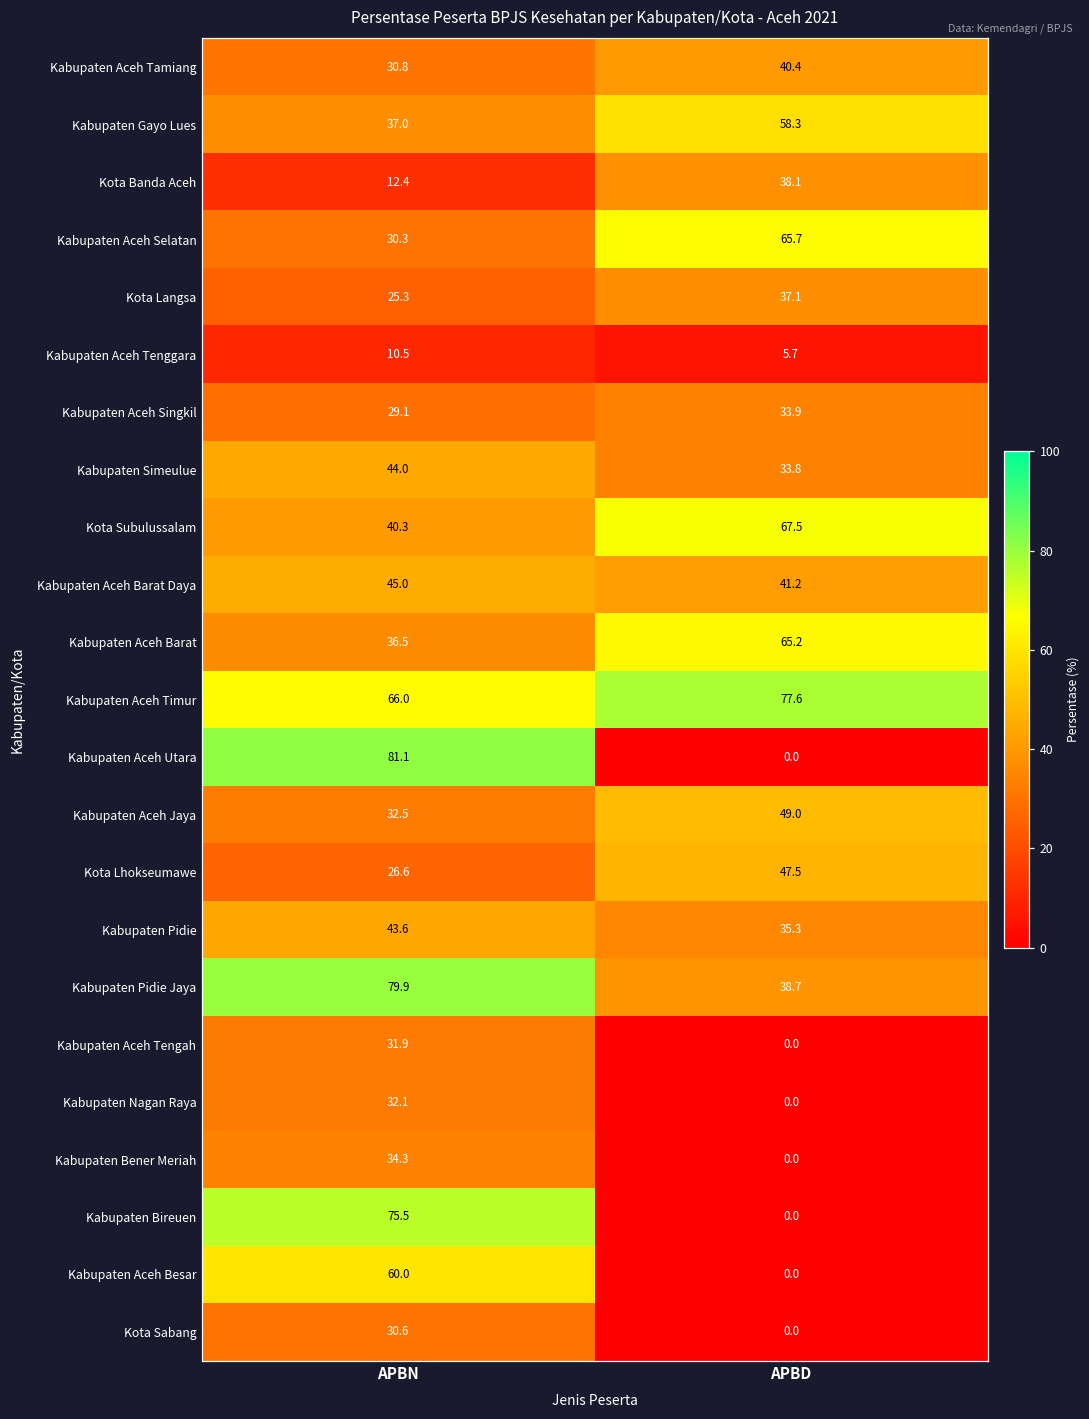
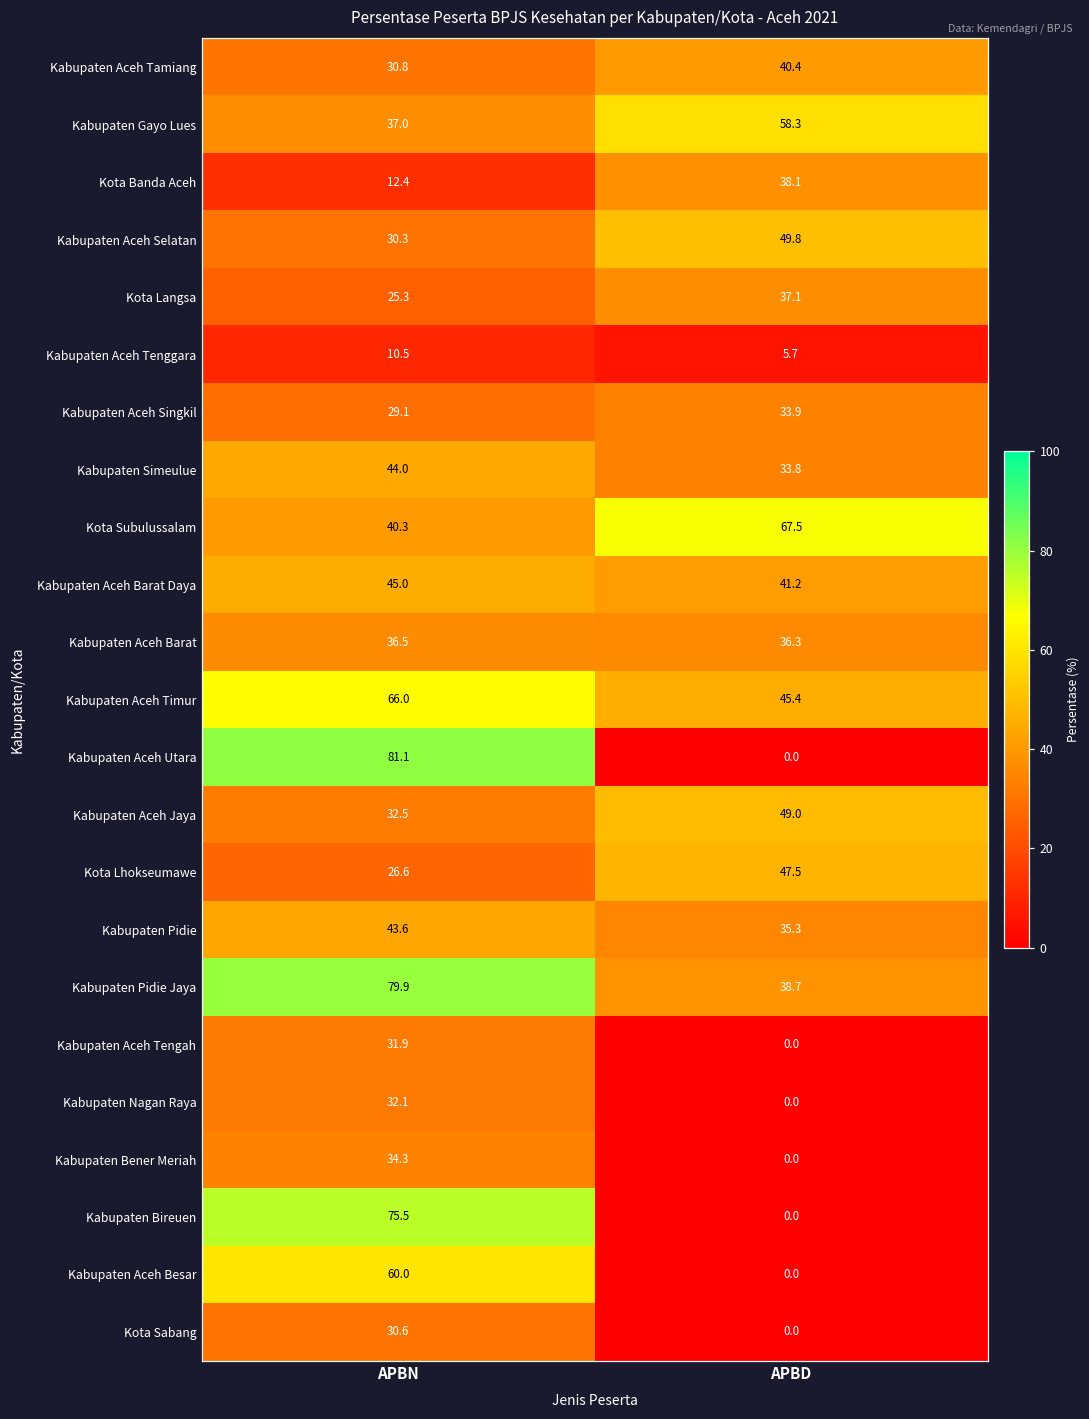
Kabupaten Aceh Selatan, APBD: 65.7 -> 49.8
Kabupaten Aceh Barat, APBD: 65.2 -> 36.3
Kabupaten Aceh Timur, APBD: 77.6 -> 45.4
